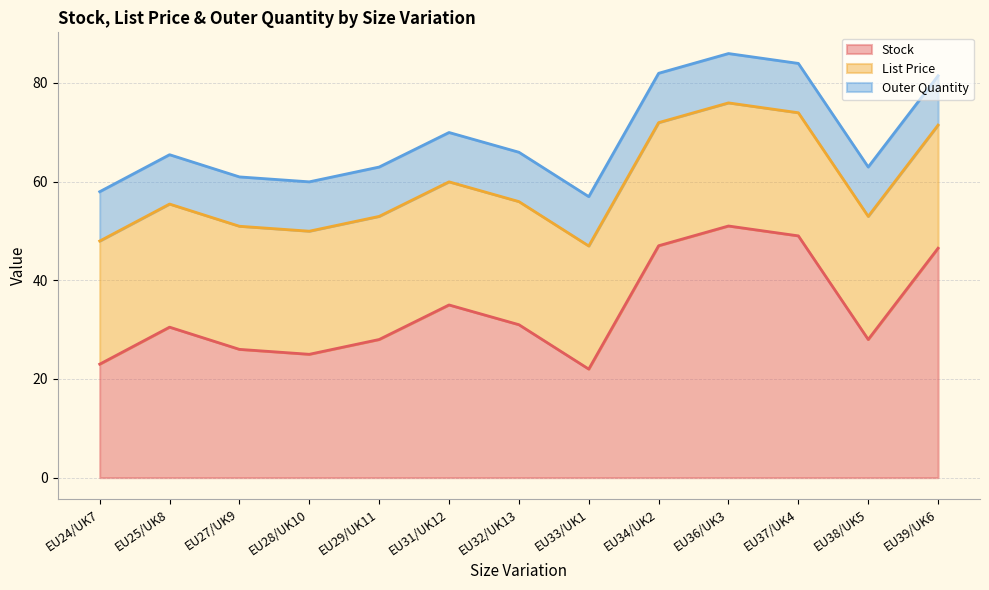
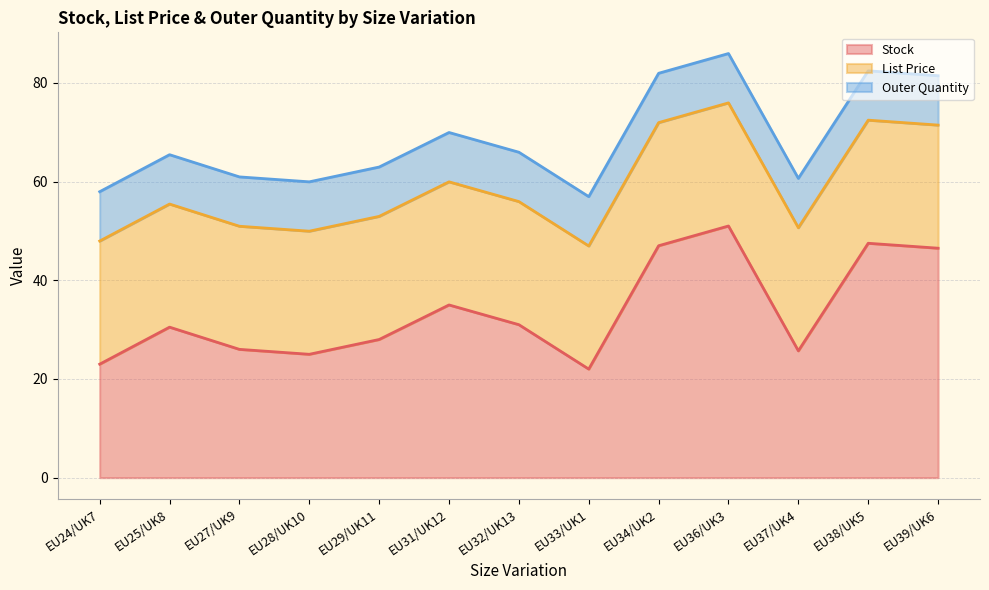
Stock, EU37/UK4: 49 -> 26
Stock, EU38/UK5: 28 -> 48
